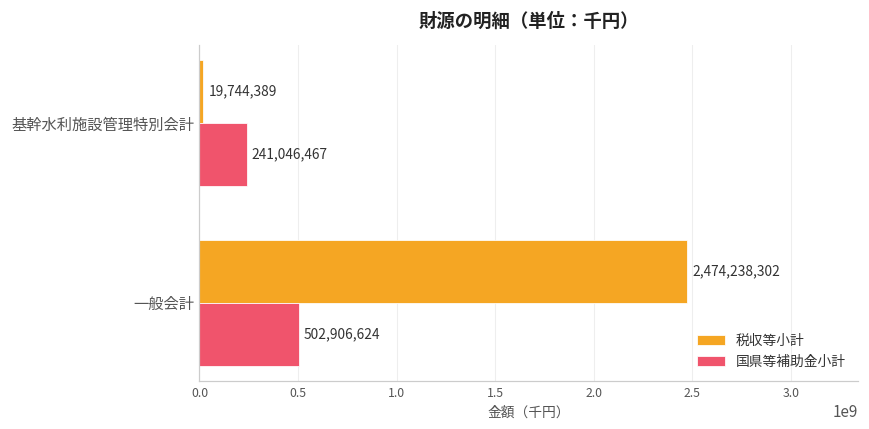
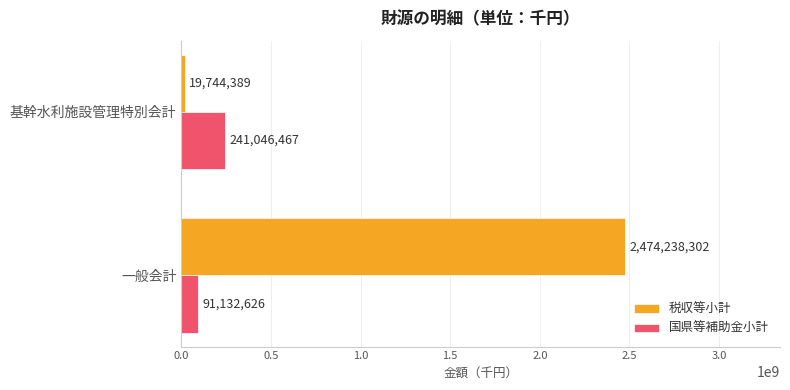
国県等補助金小計, 一般会計: 502,906,624 -> 91,132,626
